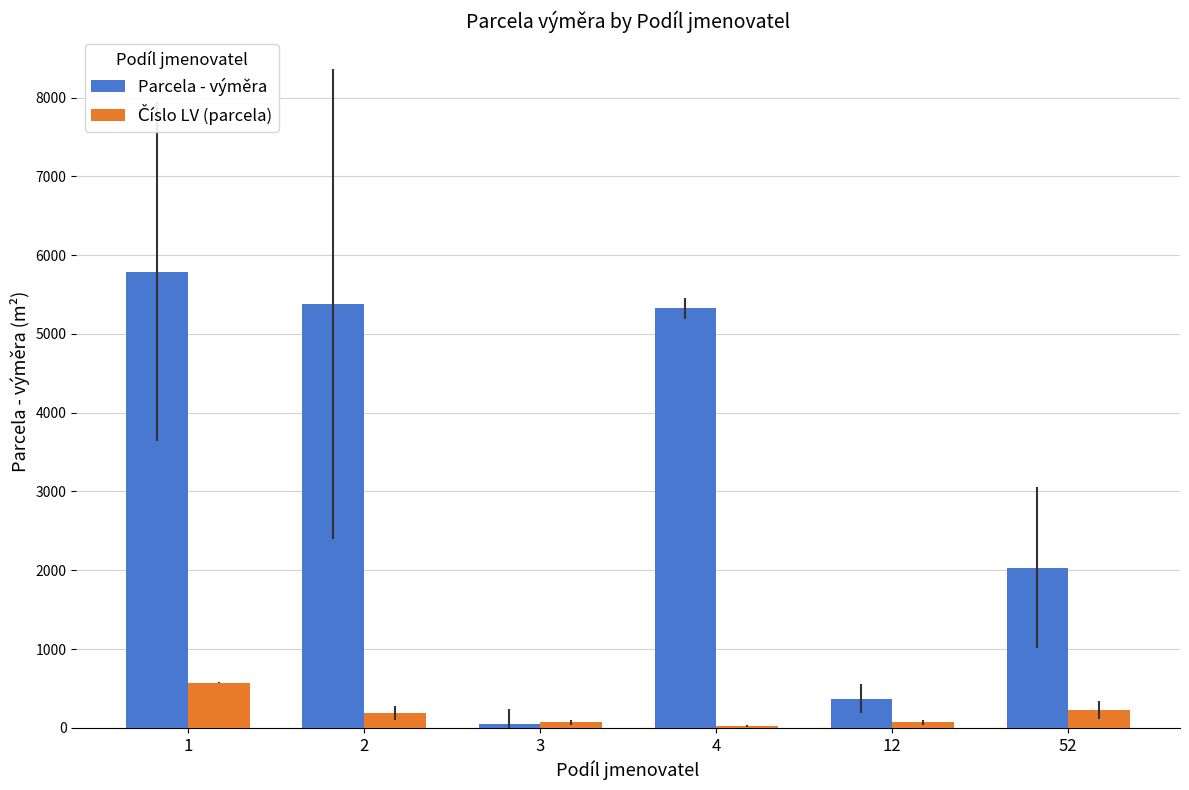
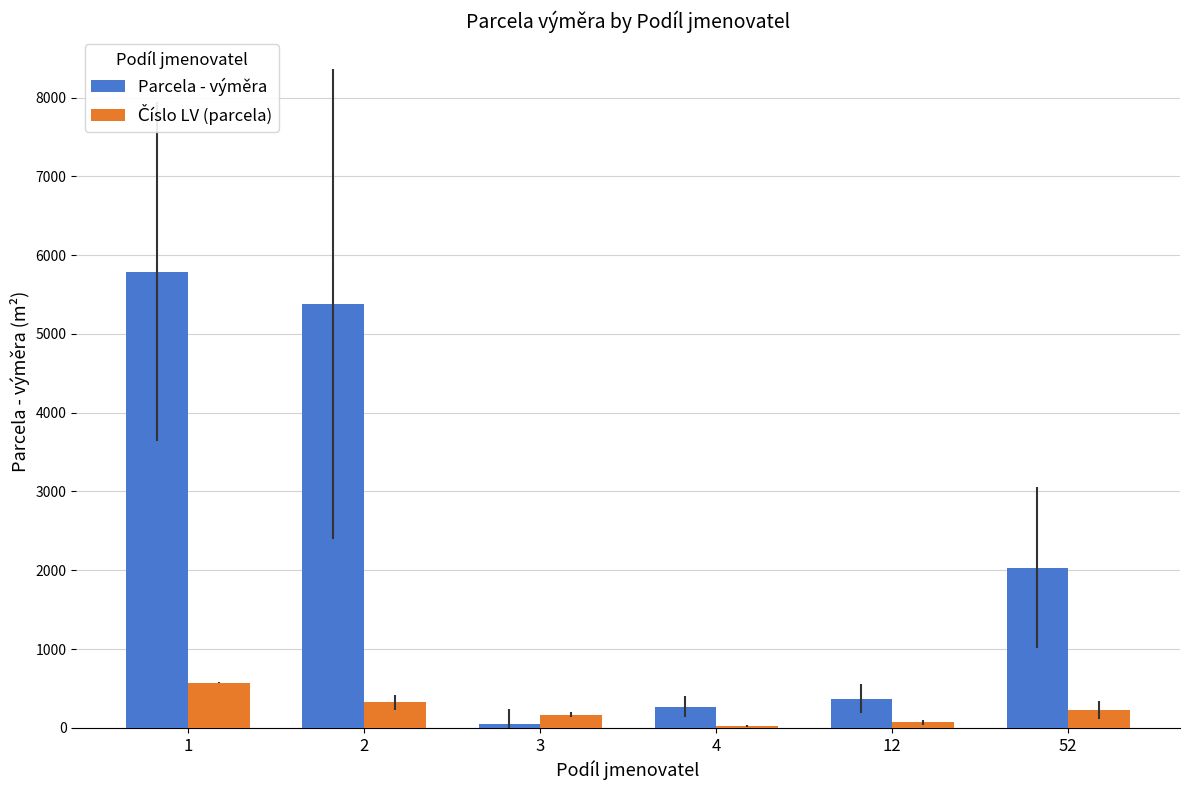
Číslo LV (parcela), 2: 200 -> 300
Číslo LV (parcela), 3: 100 -> 200
Parcela - výměra, 4: 5300 -> 300
